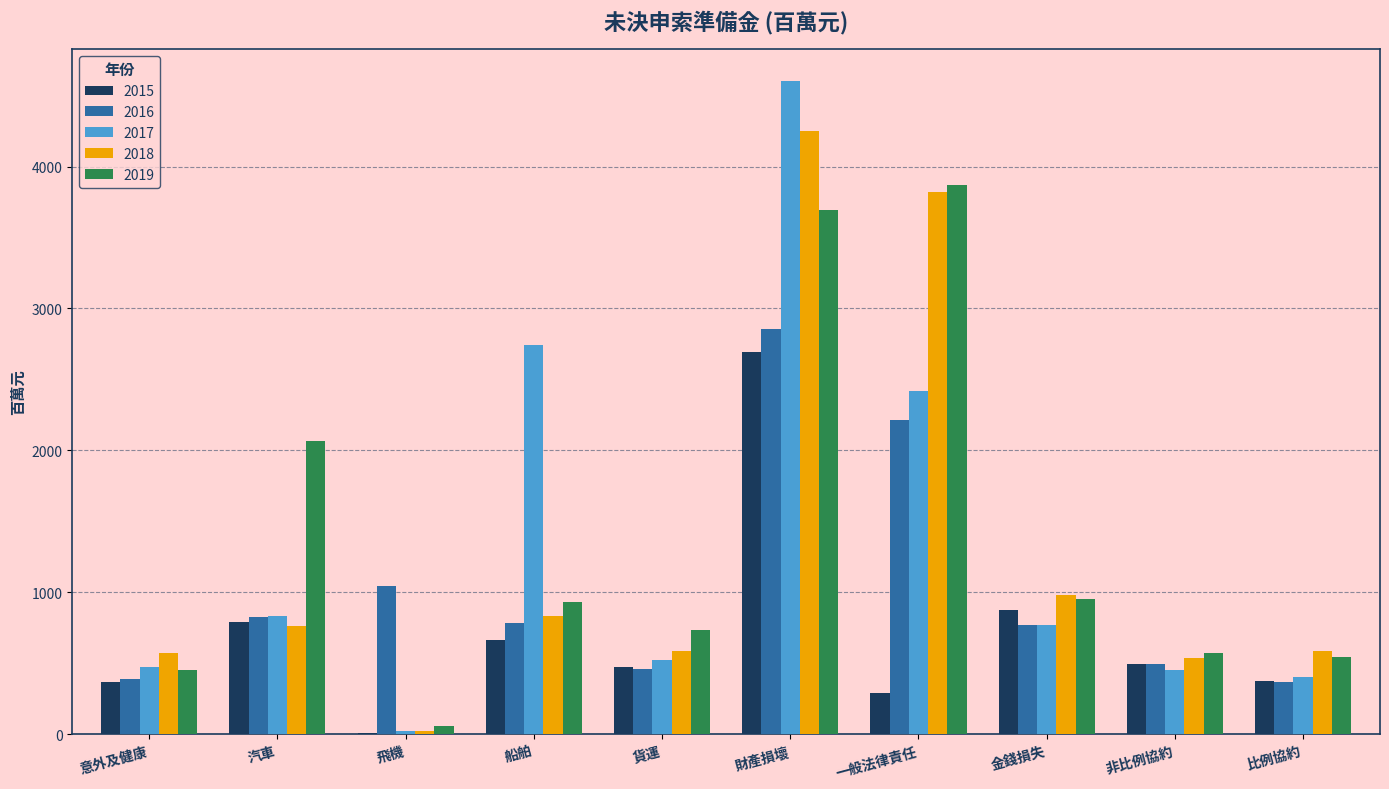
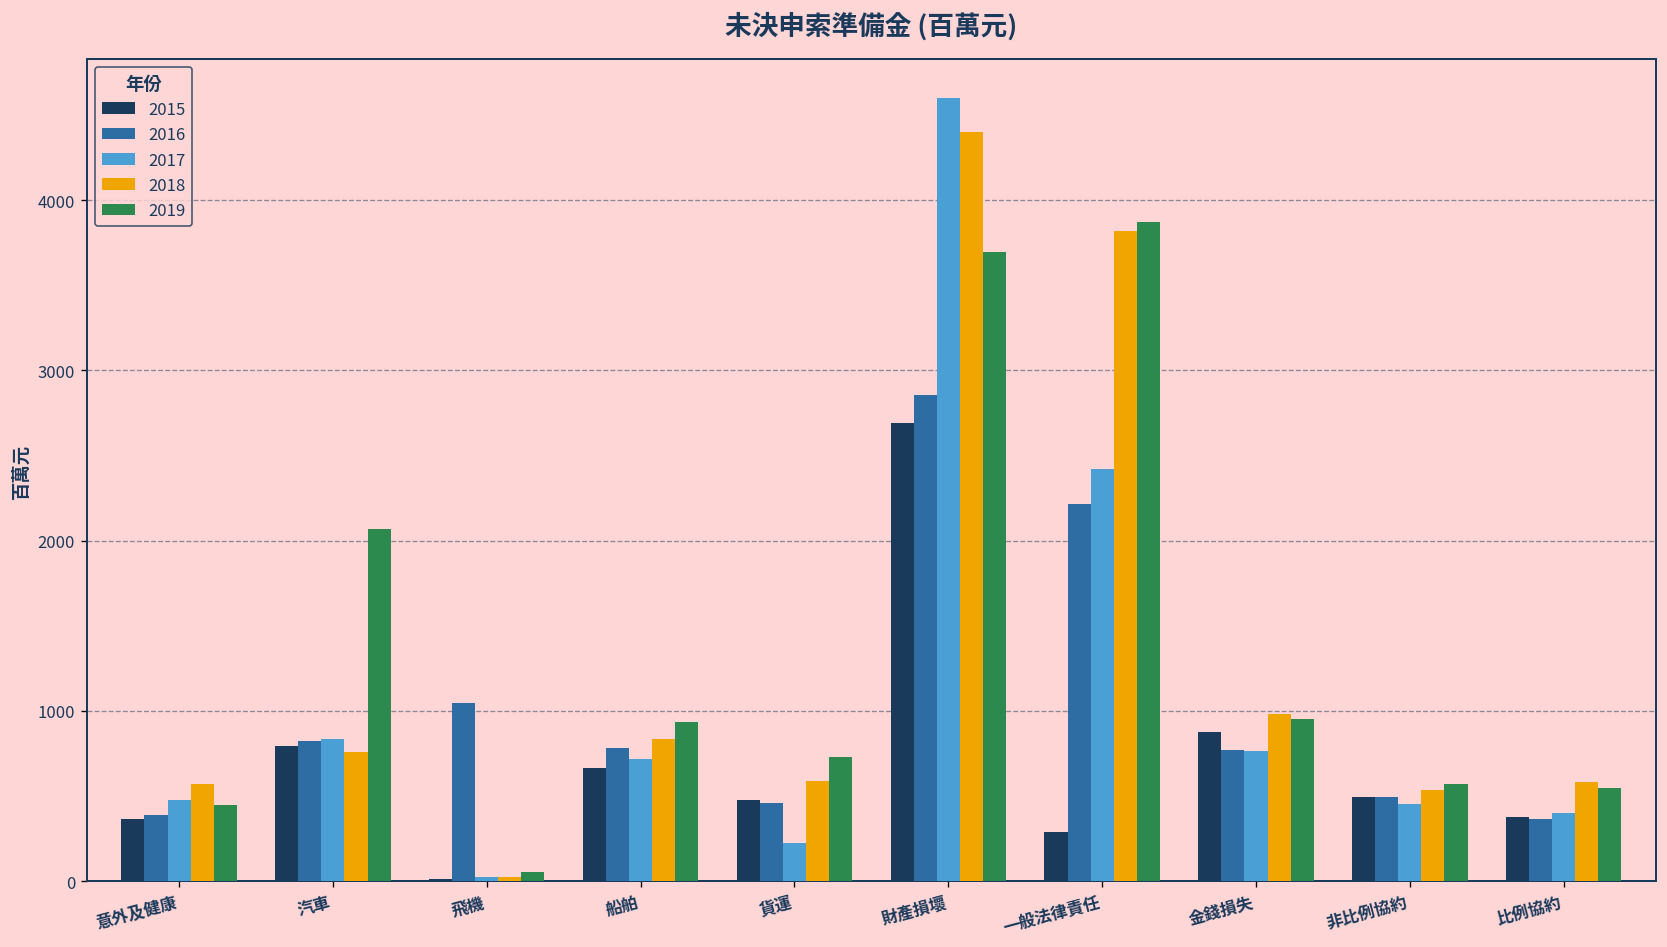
2017, 船舶: 2740 -> 720
2017, 貨運: 520 -> 220
2018, 財產損壞: 4250 -> 4400
